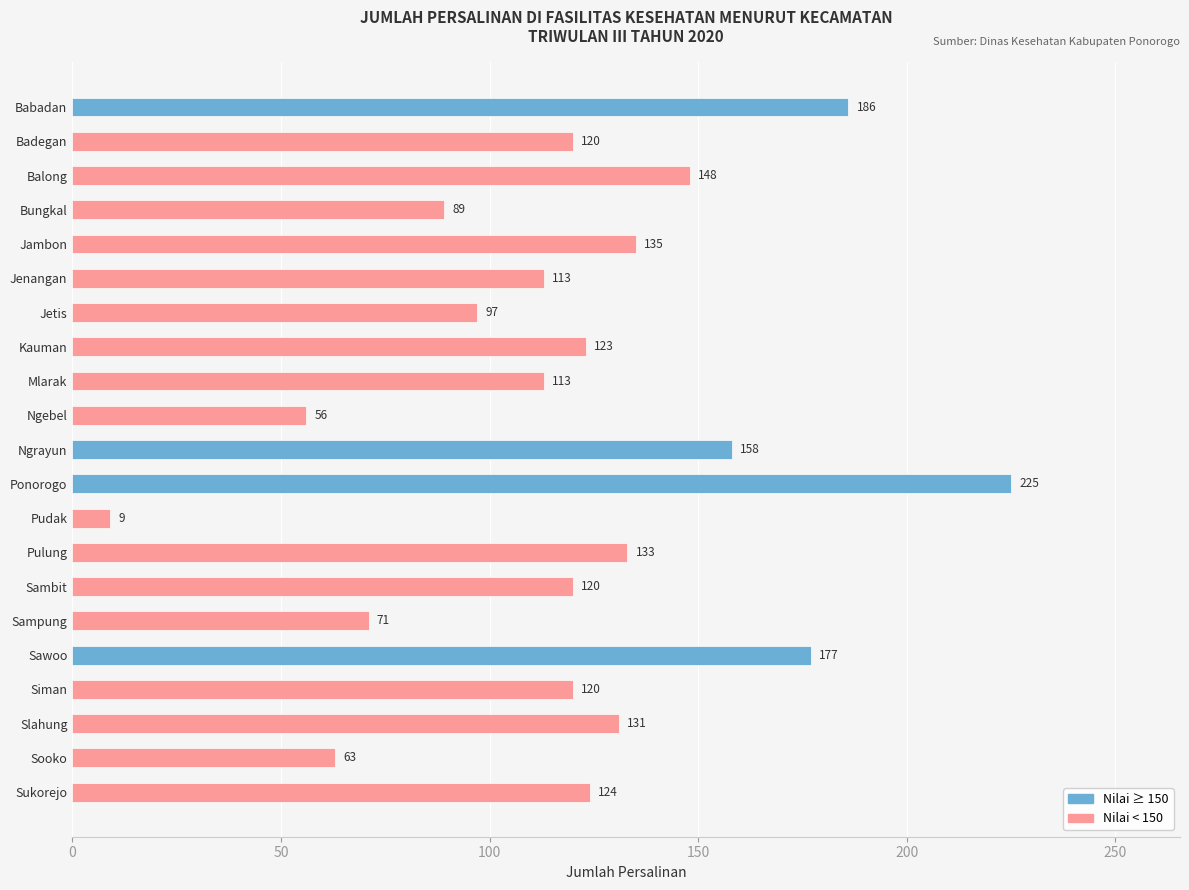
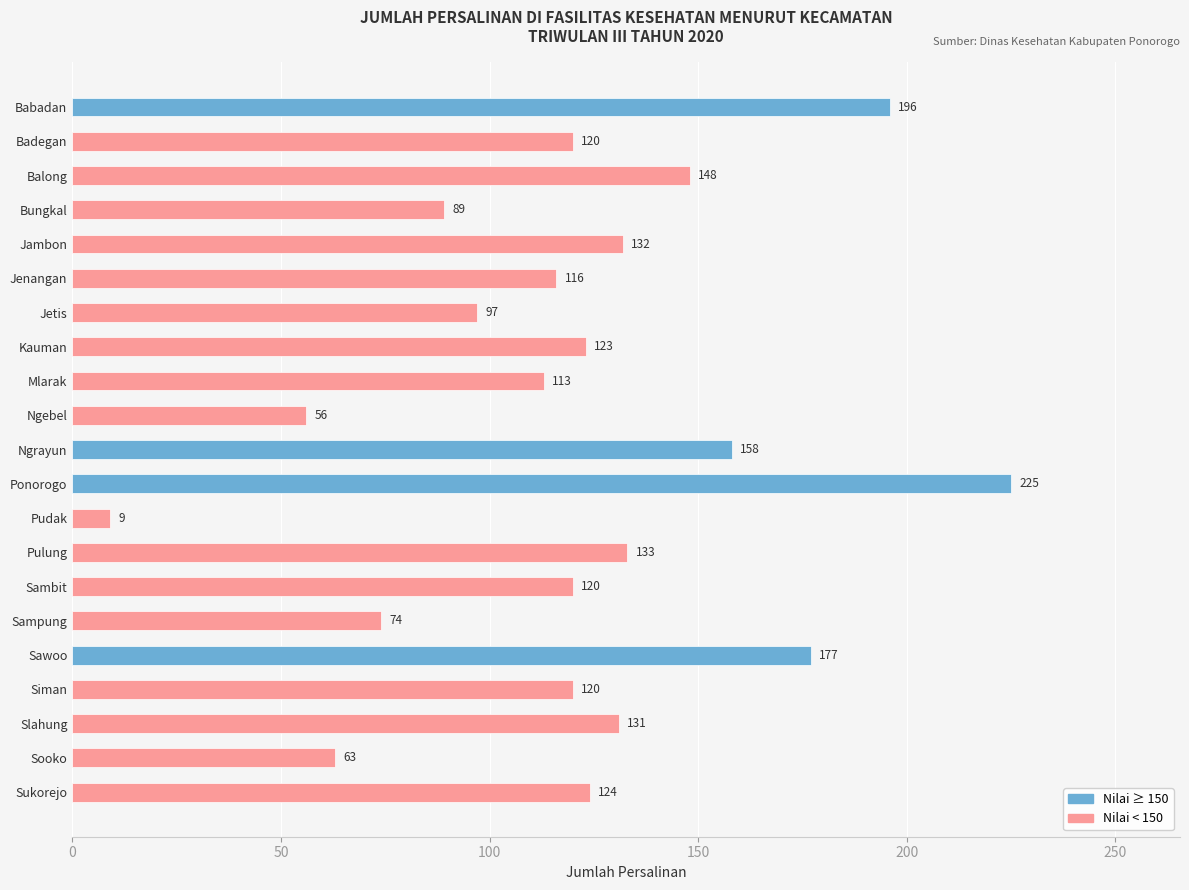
Babadan: 186 -> 196
Jambon: 135 -> 132
Jenangan: 113 -> 116
Sampung: 71 -> 74
